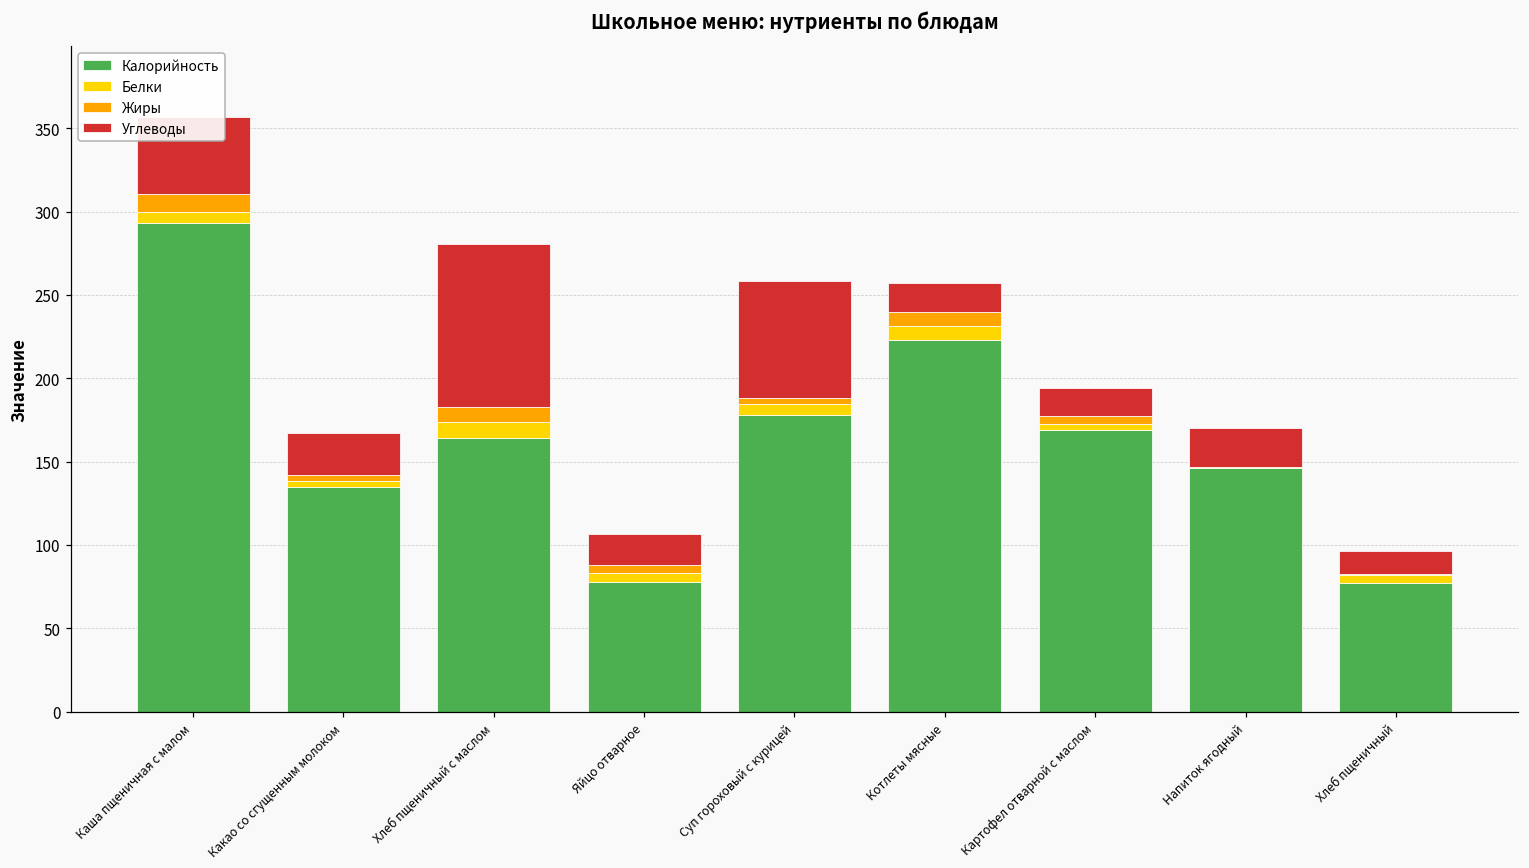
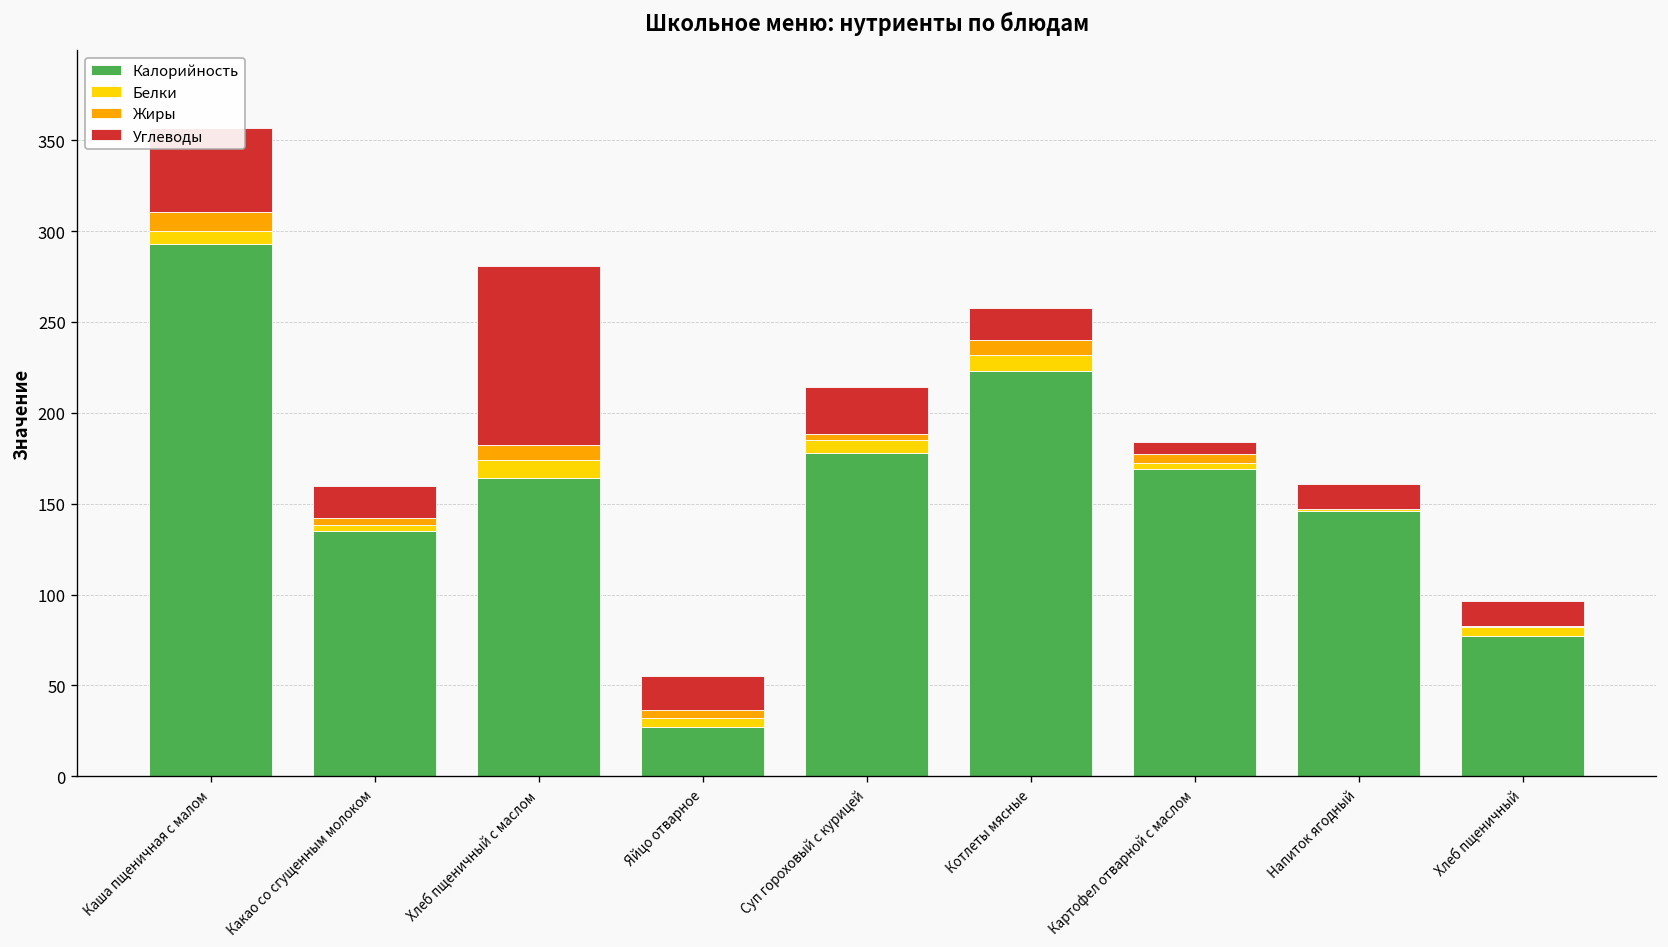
Углеводы, Какао со сгущенным молоком: 25 -> 18
Калорийность, Яйцо отварное: 78 -> 27
Углеводы, Суп гороховый с курицей: 70 -> 26
Углеводы, Картофел отварной с маслом: 17 -> 7
Углеводы, Напиток ягодный: 23 -> 14
